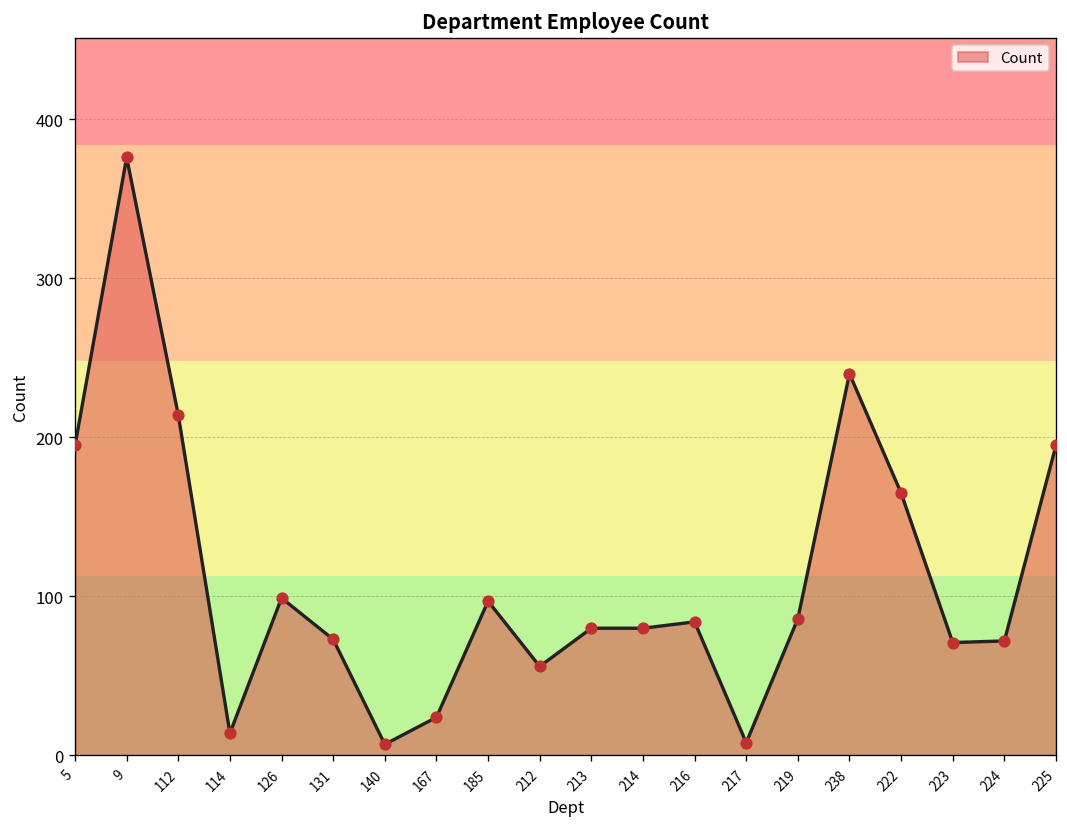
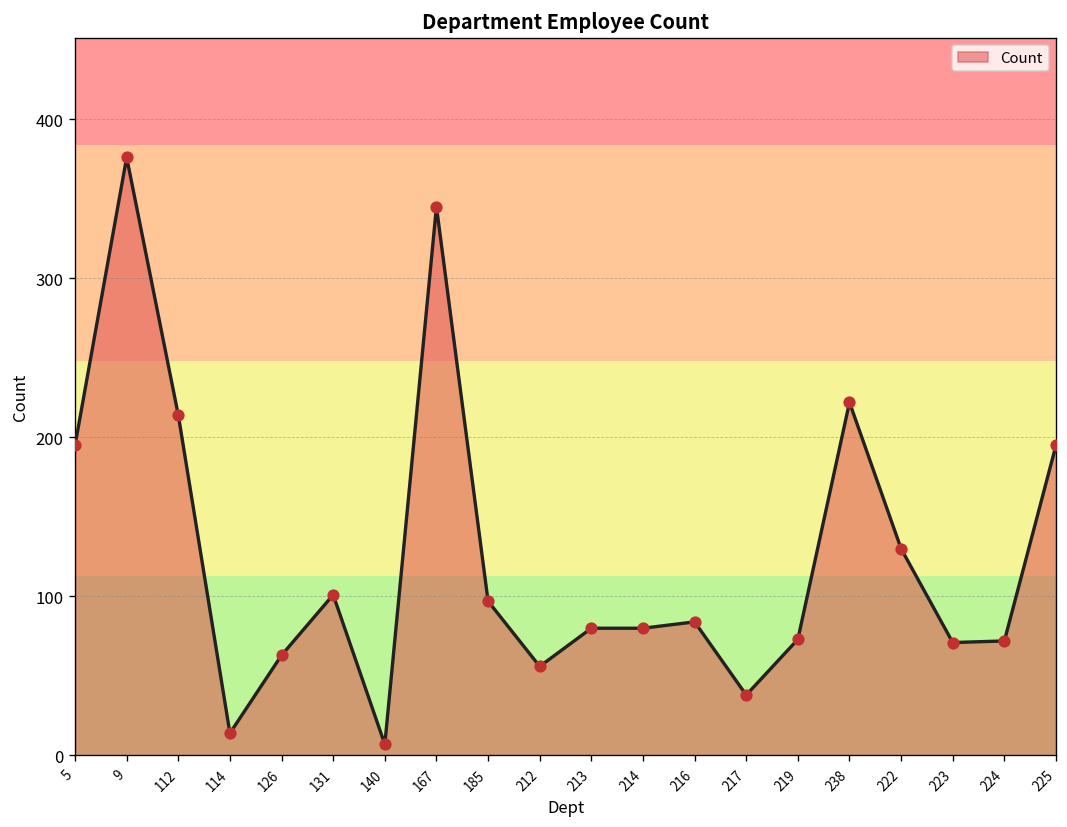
126: 99 -> 63
131: 73 -> 101
167: 24 -> 345
217: 8 -> 38
219: 86 -> 73
238: 240 -> 222
222: 165 -> 130
